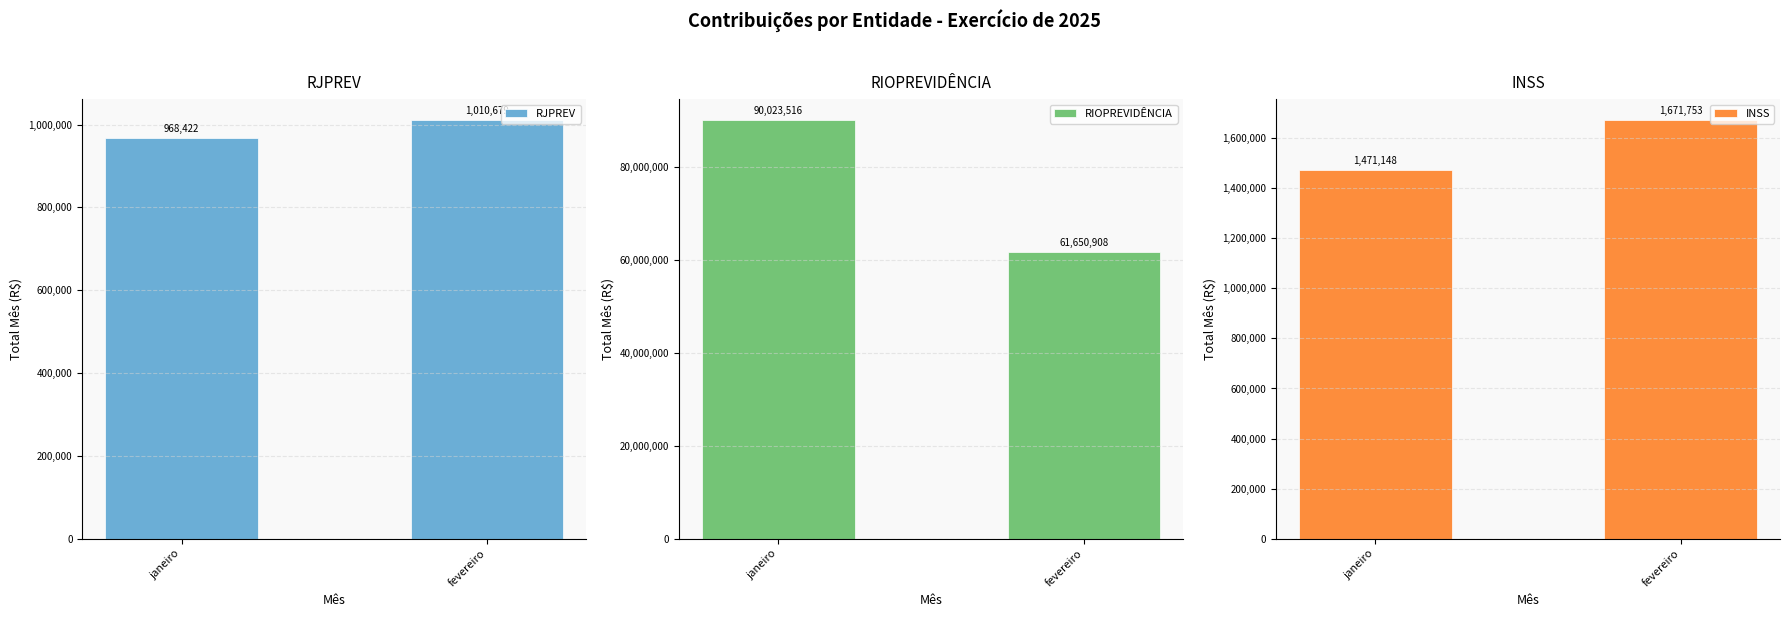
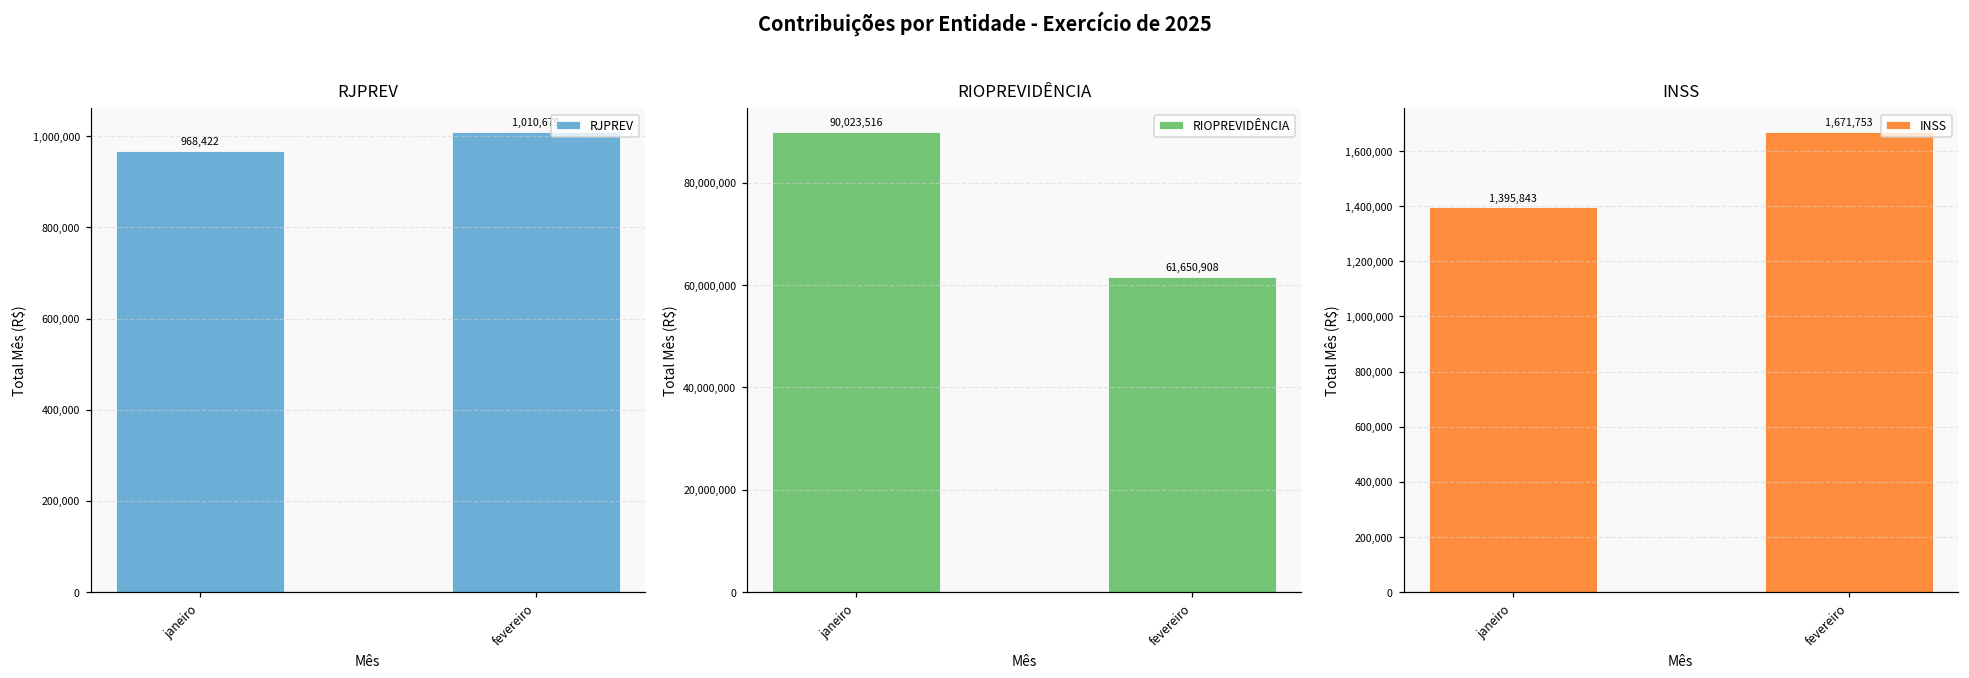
INSS, janeiro: 1,471,148 -> 1,395,843
